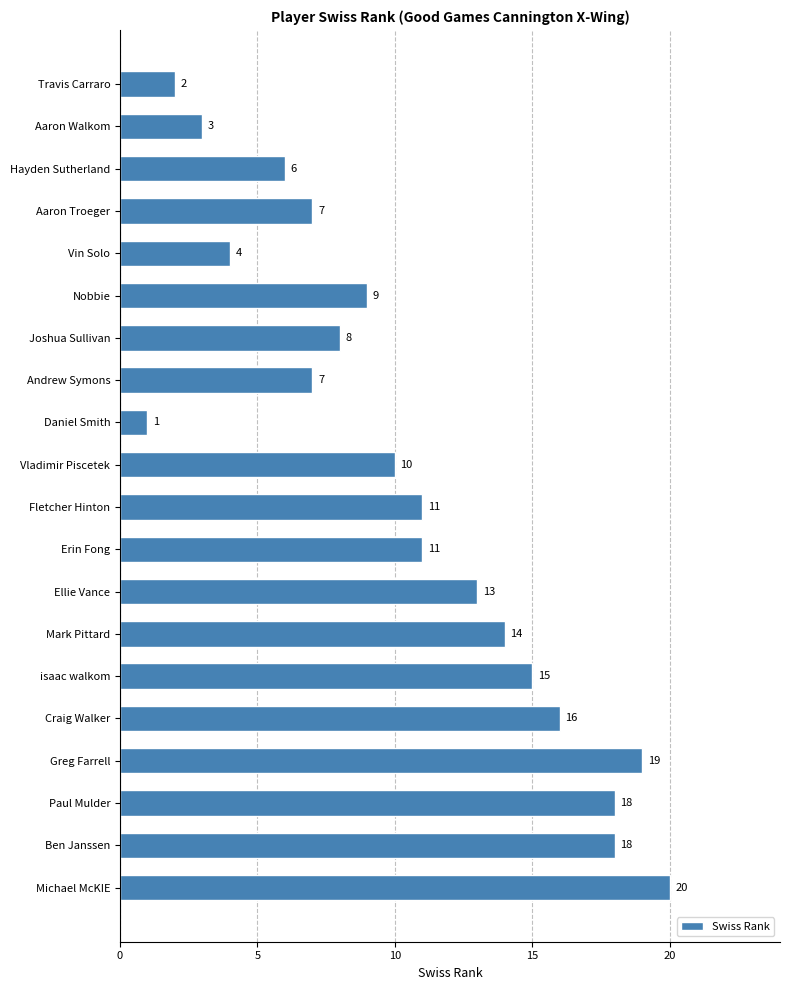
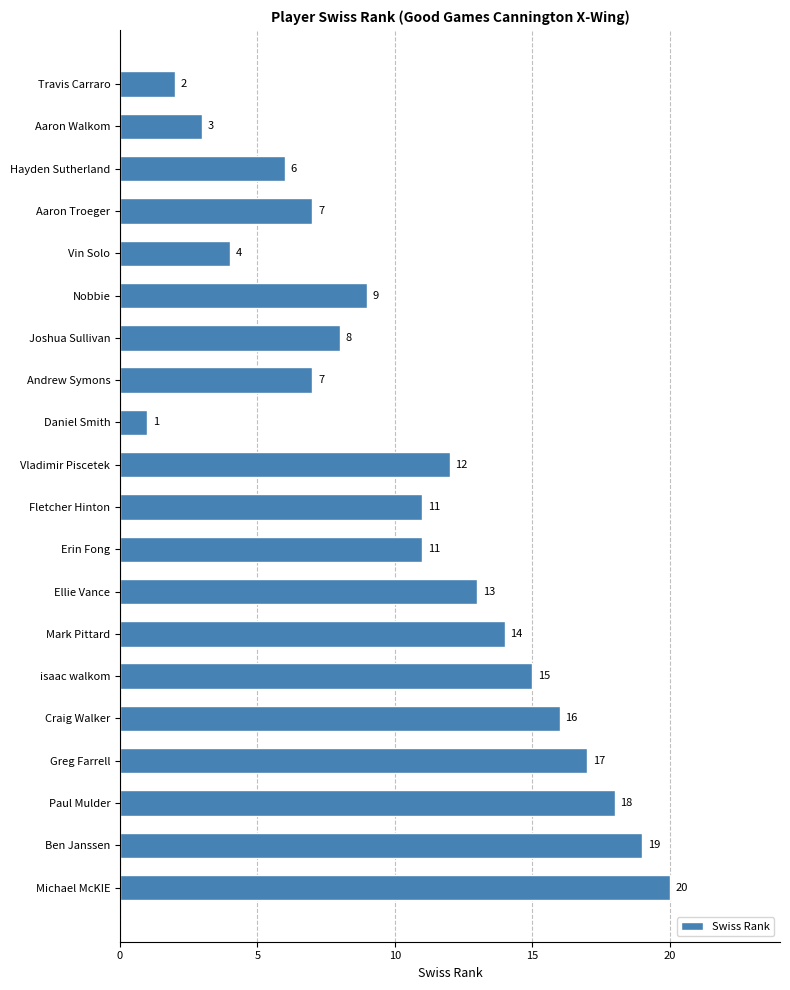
Vladimir Piscetek: 10 -> 12
Greg Farrell: 19 -> 17
Ben Janssen: 18 -> 19
